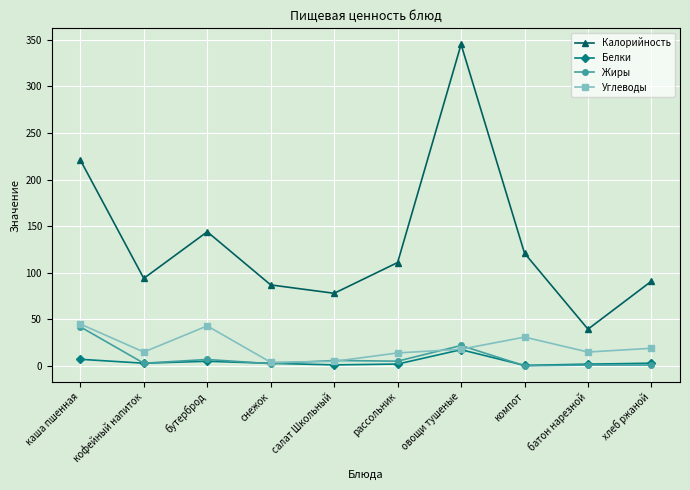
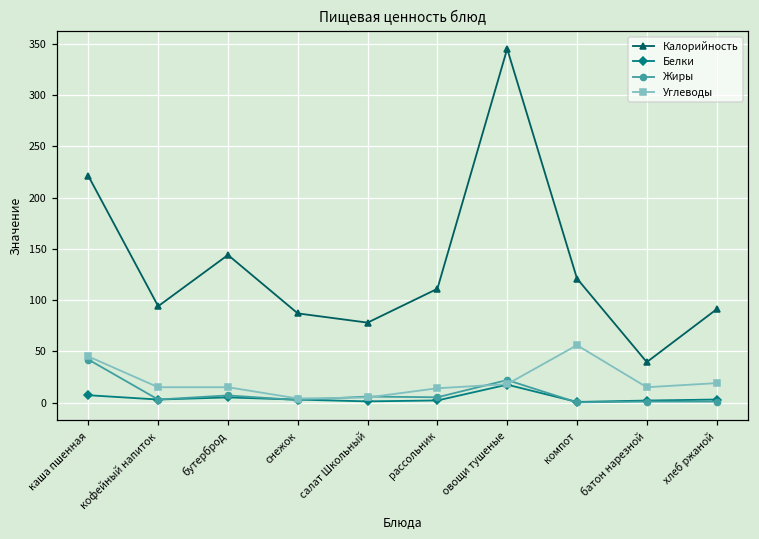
Углеводы, бутерброд: 40 -> 20
Углеводы, компот: 30 -> 60
